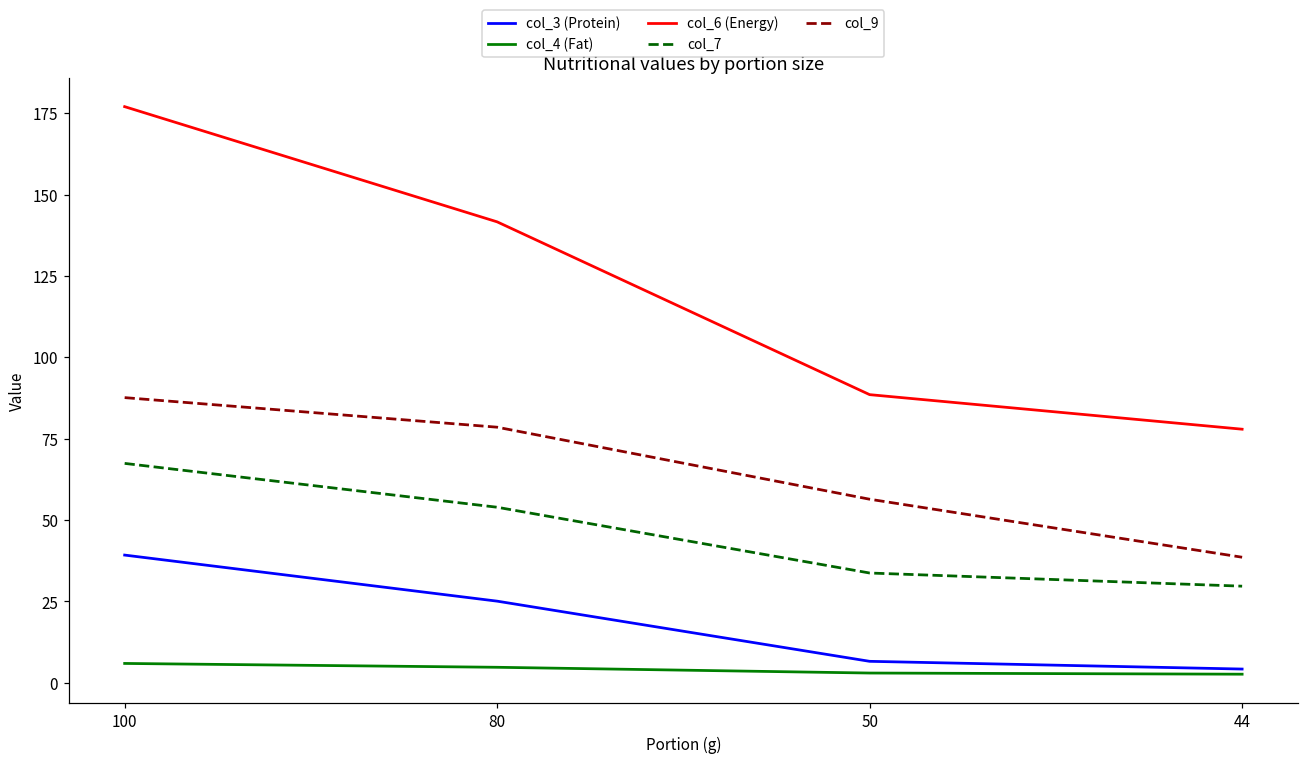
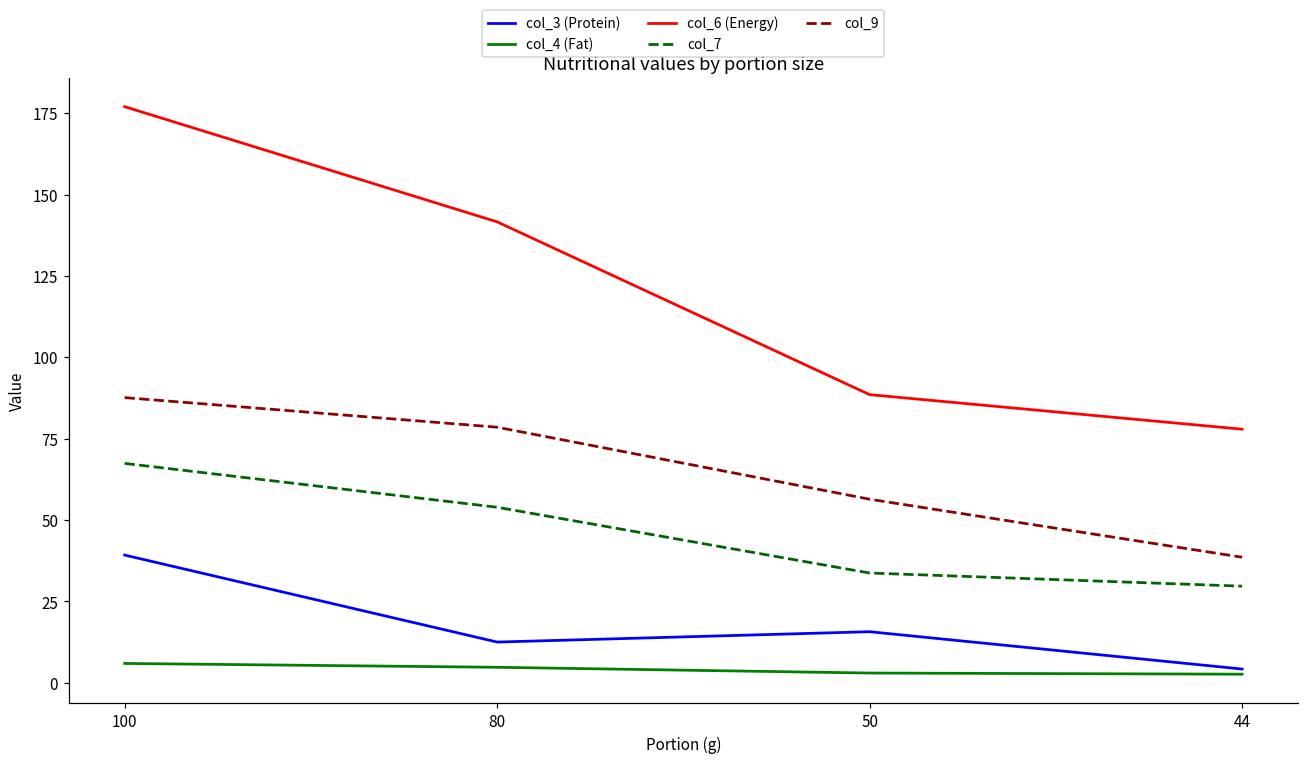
col_3 (Protein), 80: 25 -> 12
col_3 (Protein), 50: 7 -> 16
